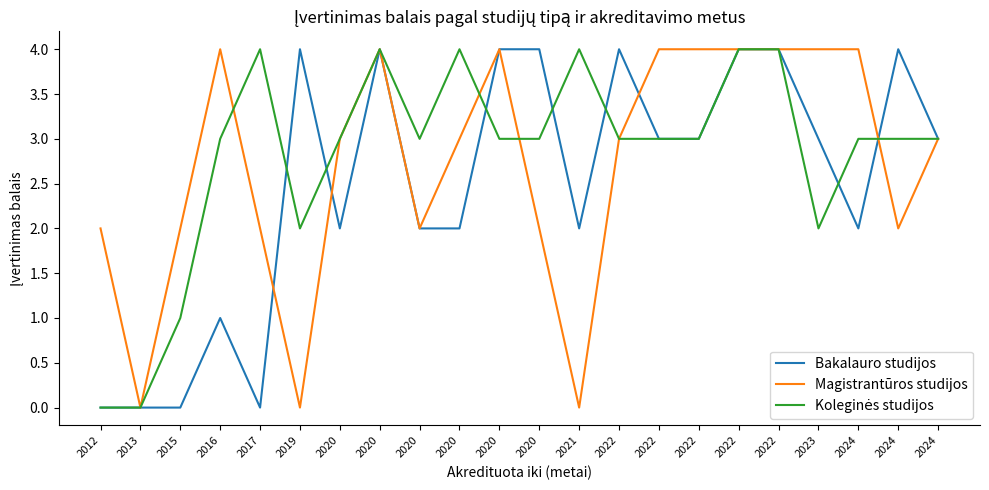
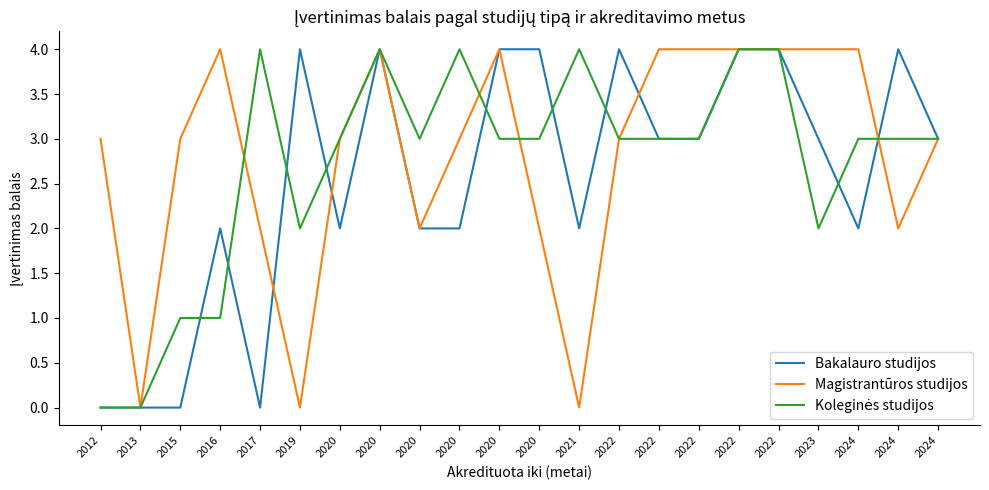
Magistrantūros studijos, 2012: 2 -> 3
Magistrantūros studijos, 2015: 2 -> 3
Bakalauro studijos, 2016: 1 -> 2
Koleginės studijos, 2016: 3 -> 1
